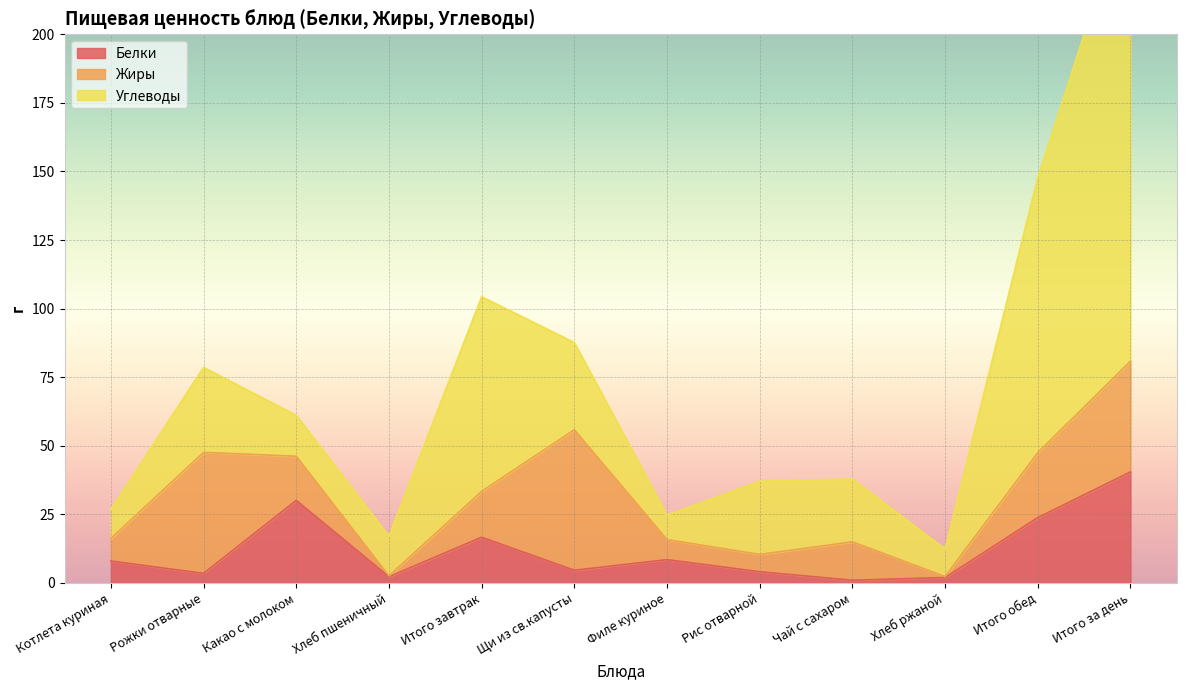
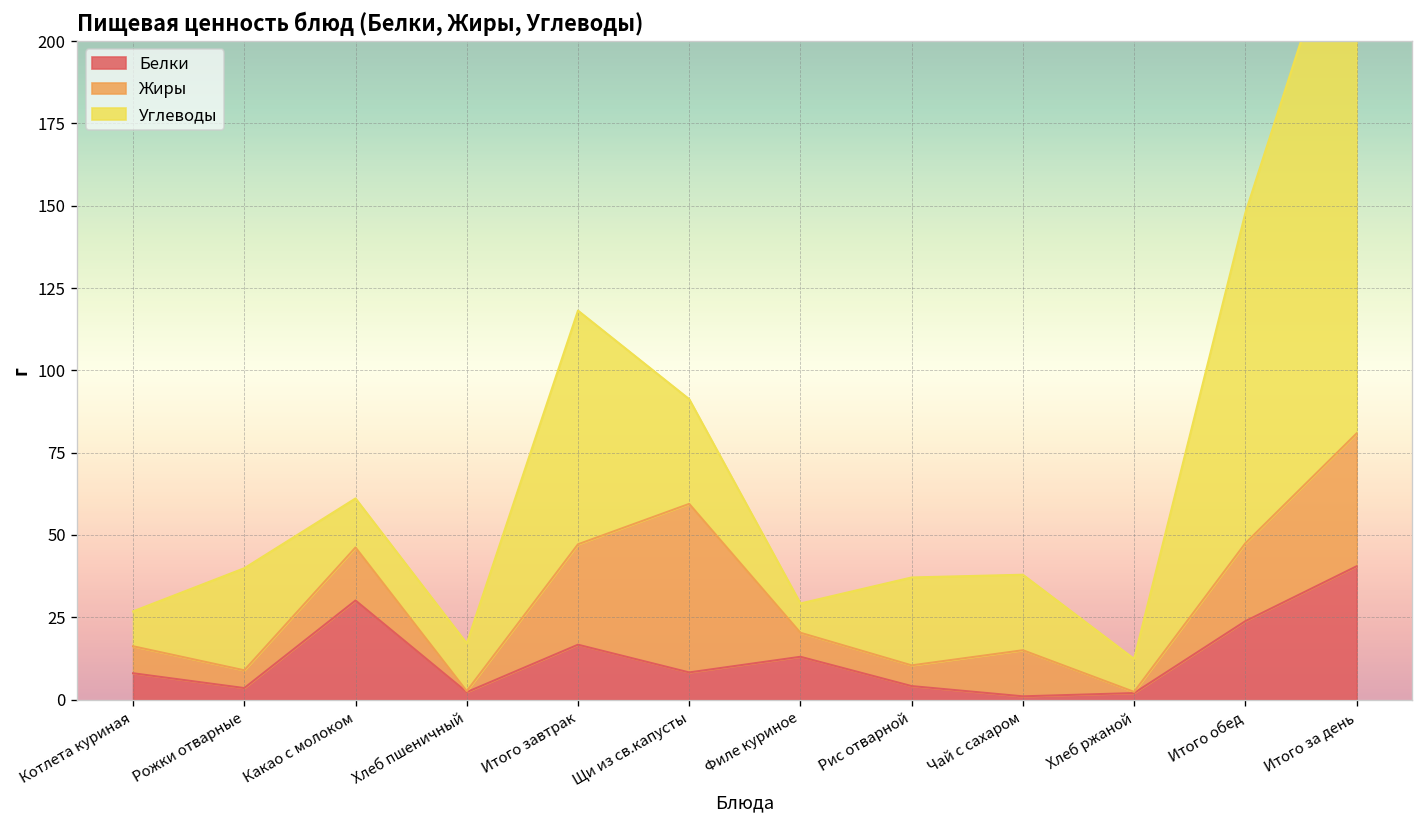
Жиры, Рожки отварные: 44 -> 5
Жиры, Итого завтрак: 17 -> 31
Белки, Щи из св.капусты: 5 -> 8
Белки, Филе куриное: 9 -> 13
